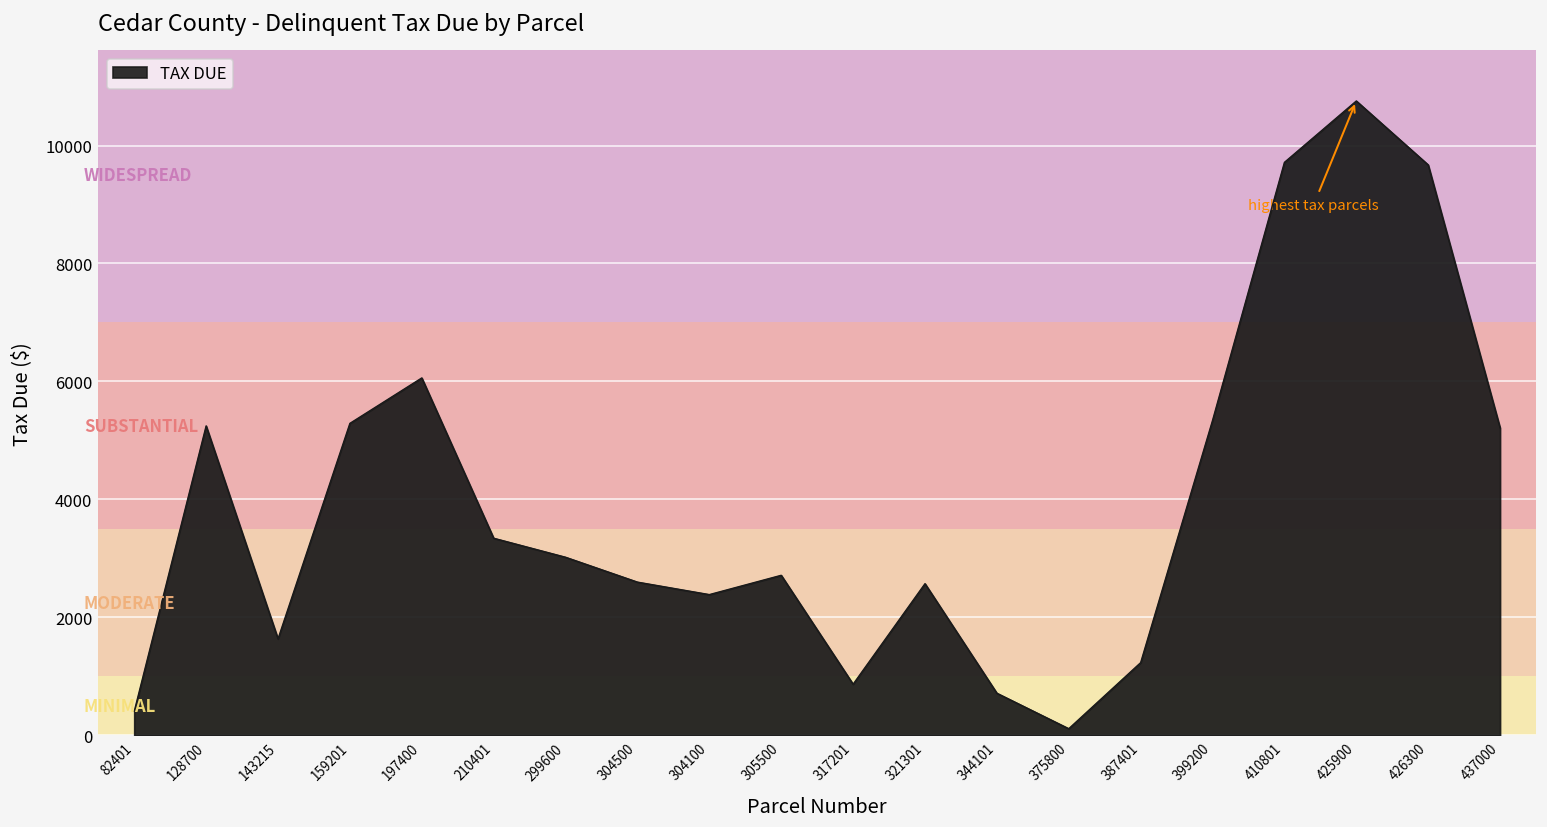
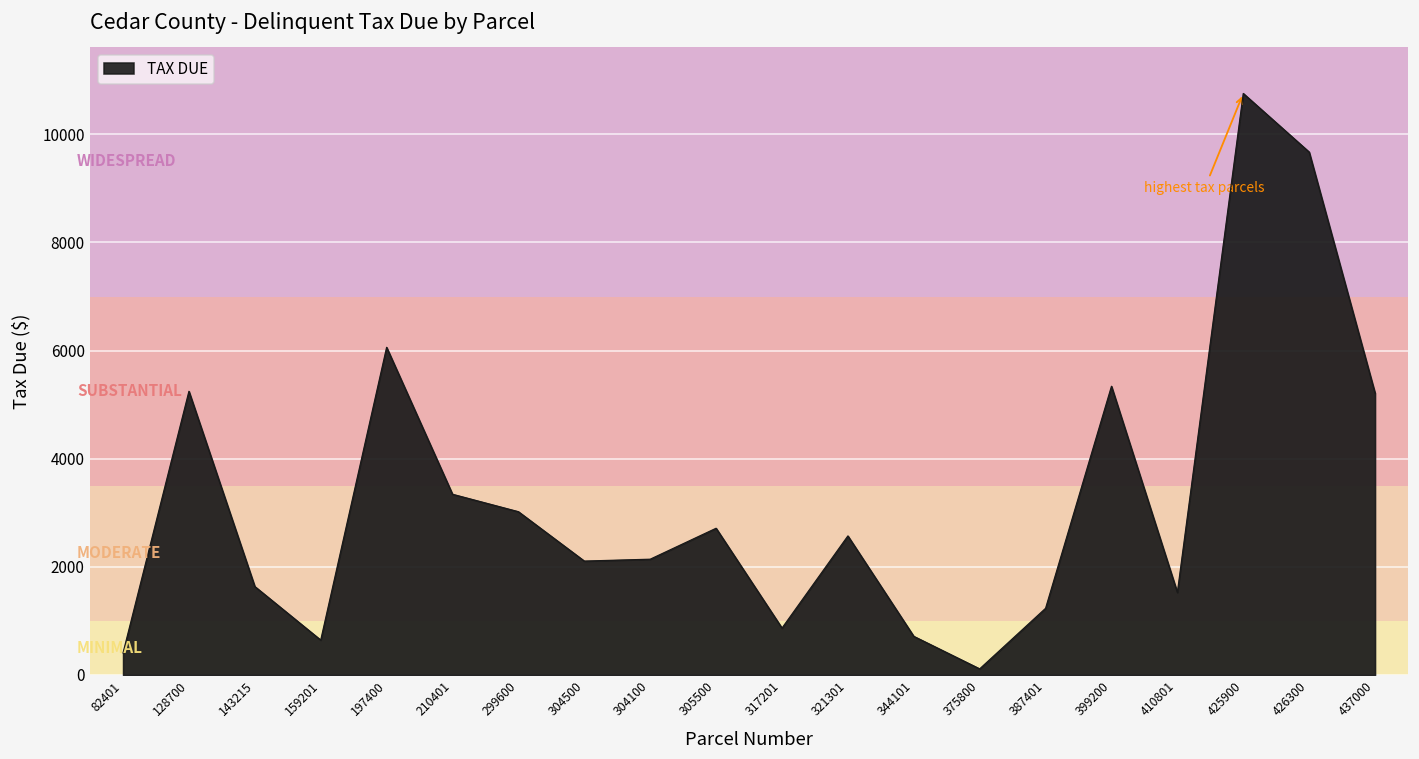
159201: 5300 -> 600
304500: 2600 -> 2100
304100: 2400 -> 2100
410801: 9700 -> 1500
